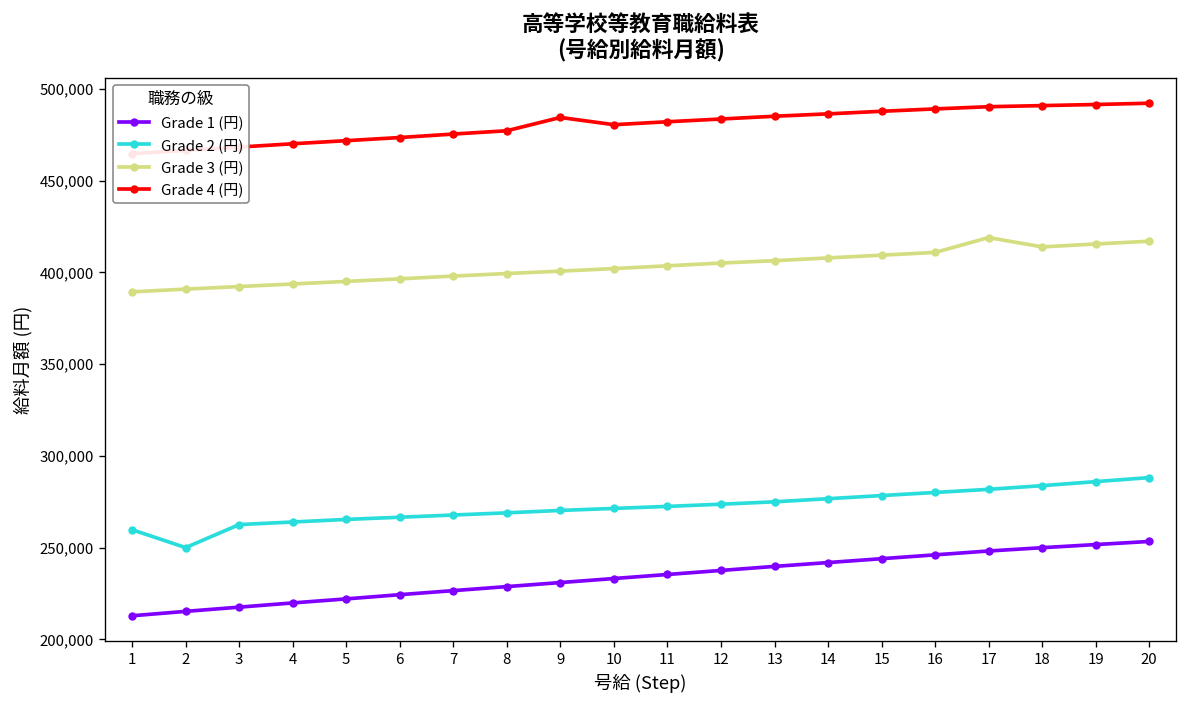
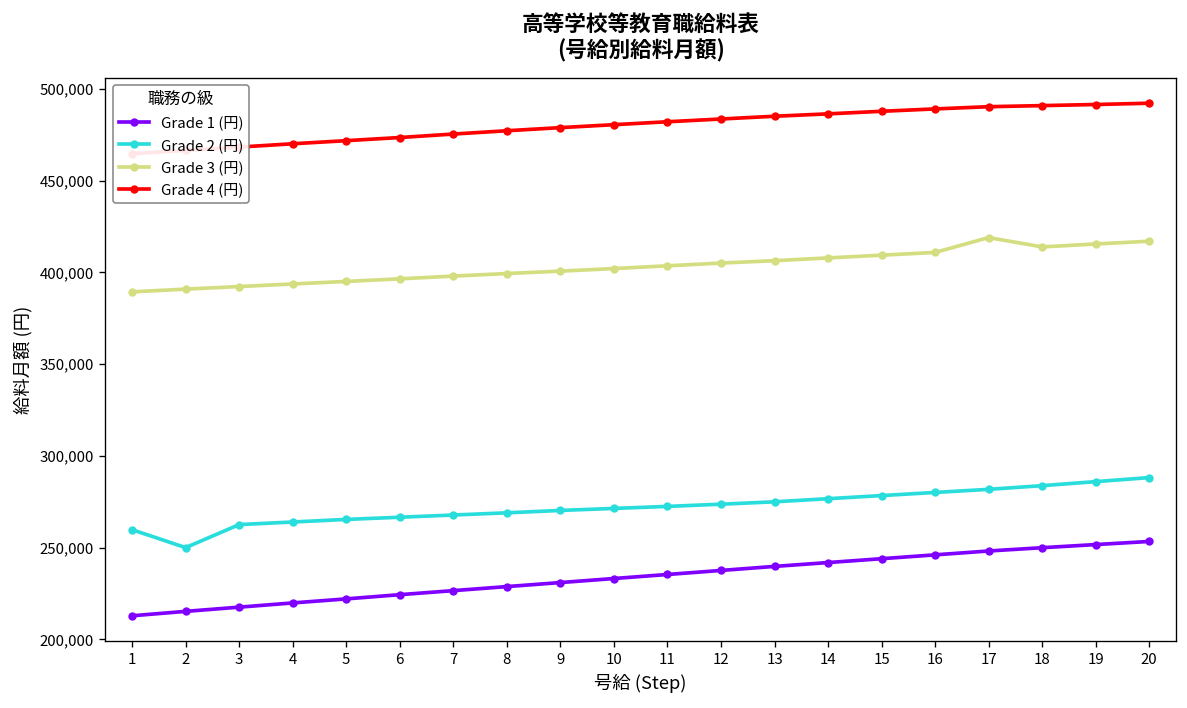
Grade 4 (円), 9: 484,000 -> 479,000
